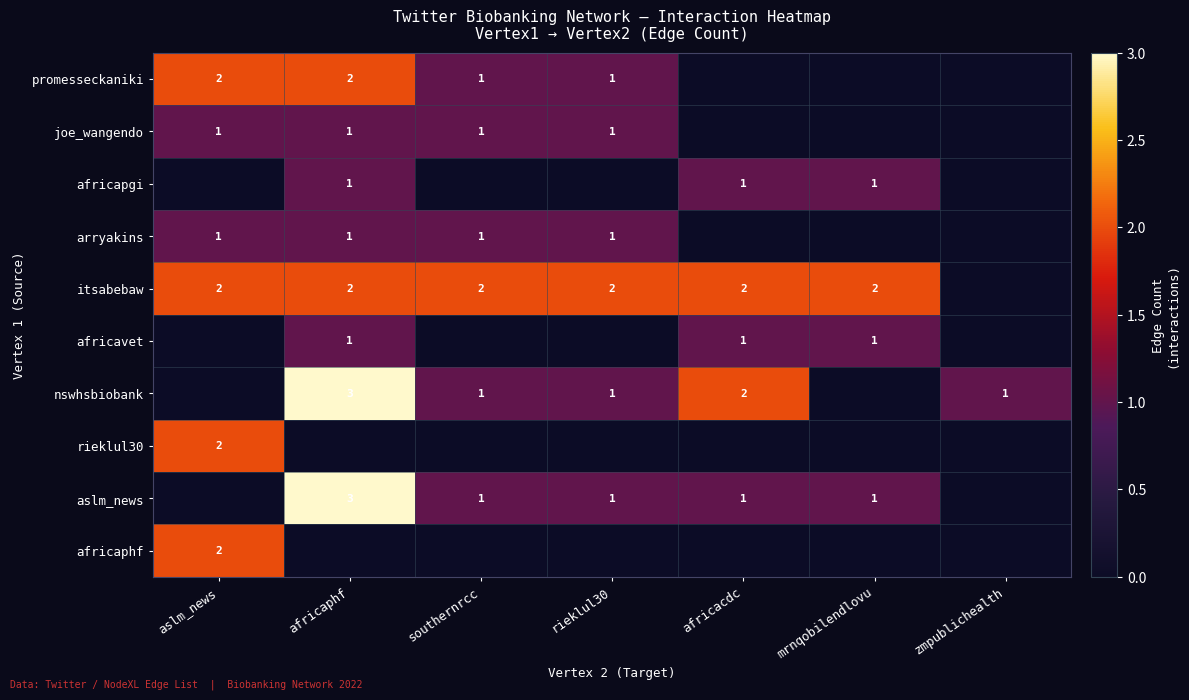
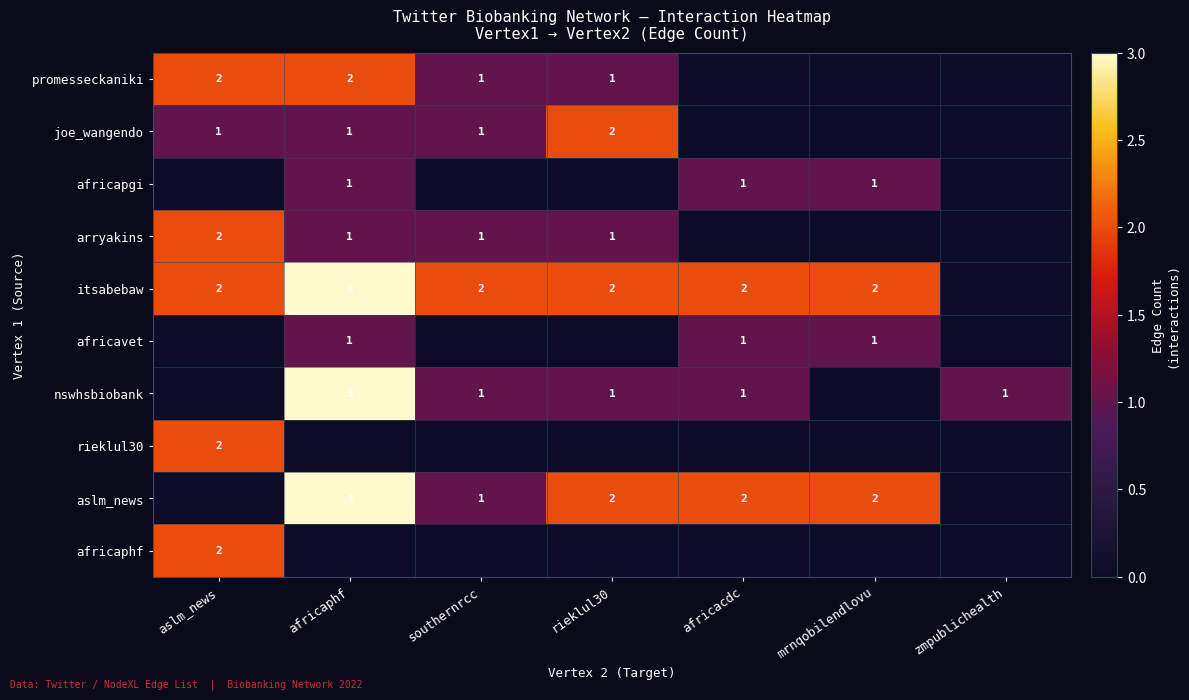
joe_wangendo, rieklul30: 1 -> 2
arryakins, aslm_news: 1 -> 2
itsabebaw, africaphf: 2 -> 3
nswhsbiobank, africacdc: 2 -> 1
aslm_news, rieklul30: 1 -> 2
aslm_news, africacdc: 1 -> 2
aslm_news, mrnqobilendlovu: 1 -> 2
